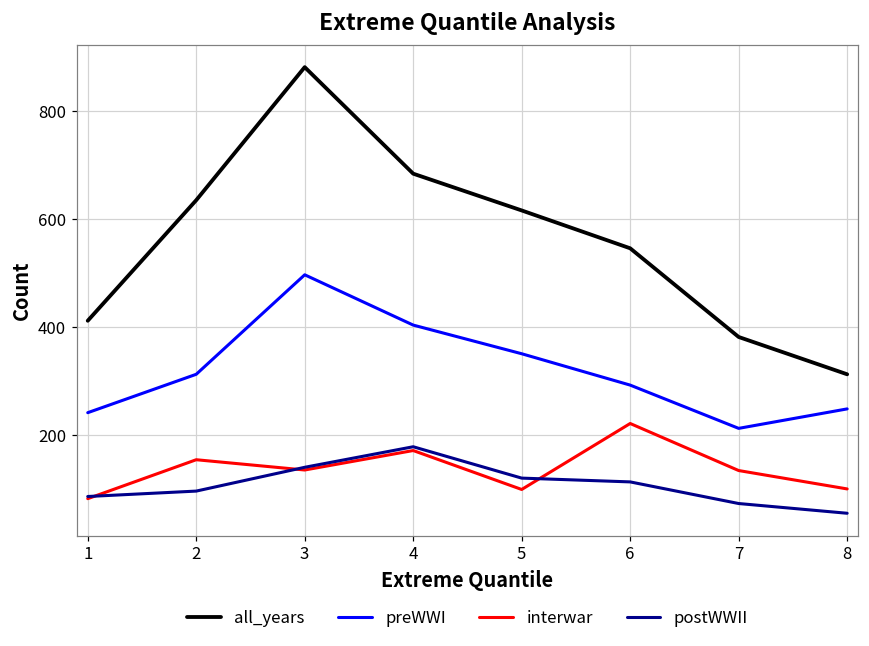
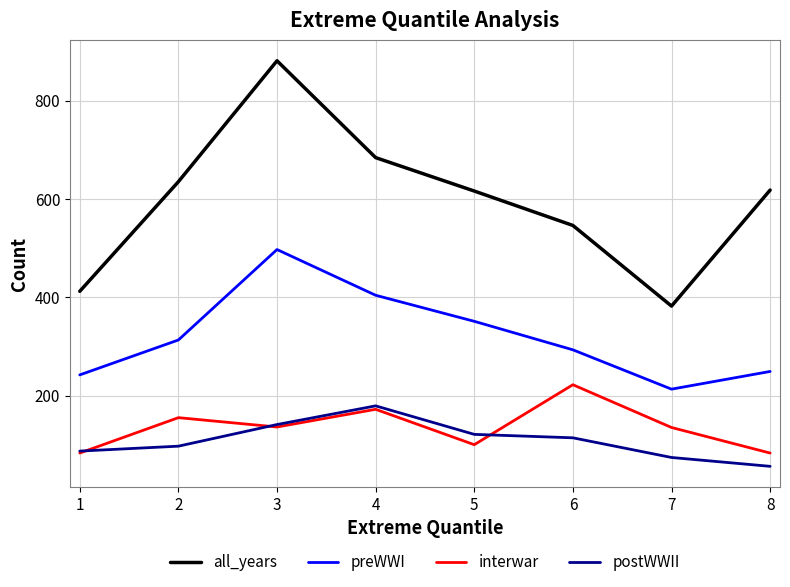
all_years, 8: 310 -> 620
interwar, 8: 100 -> 80
